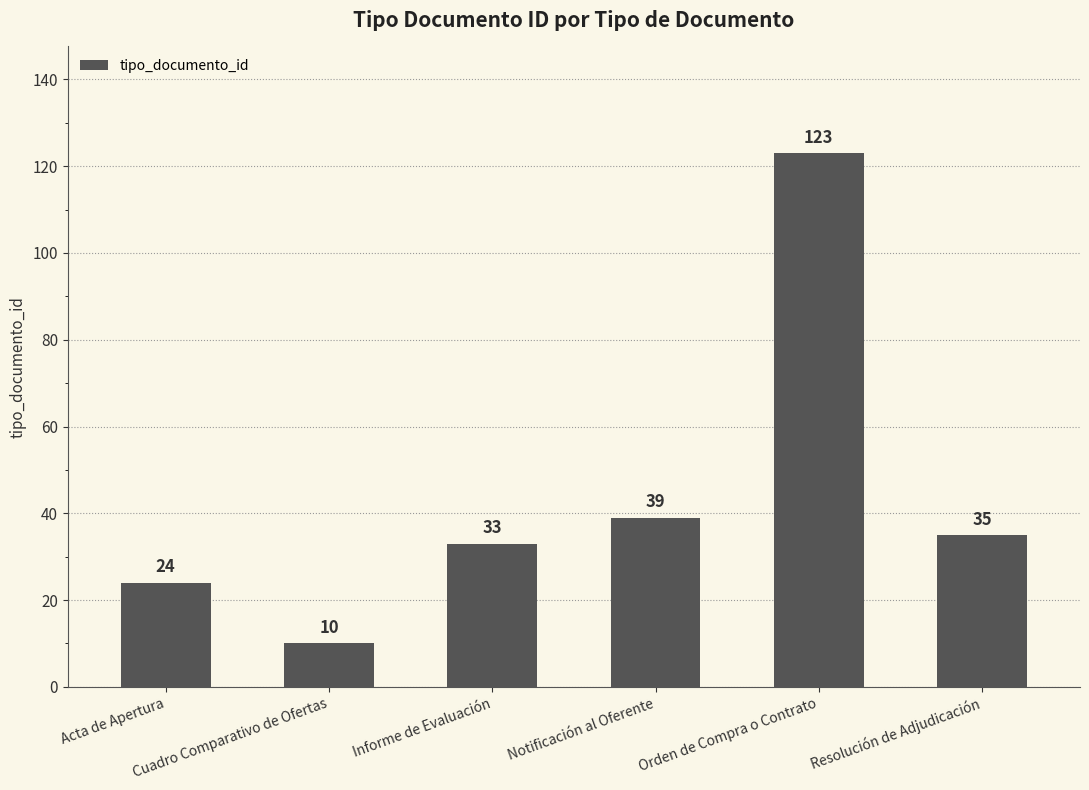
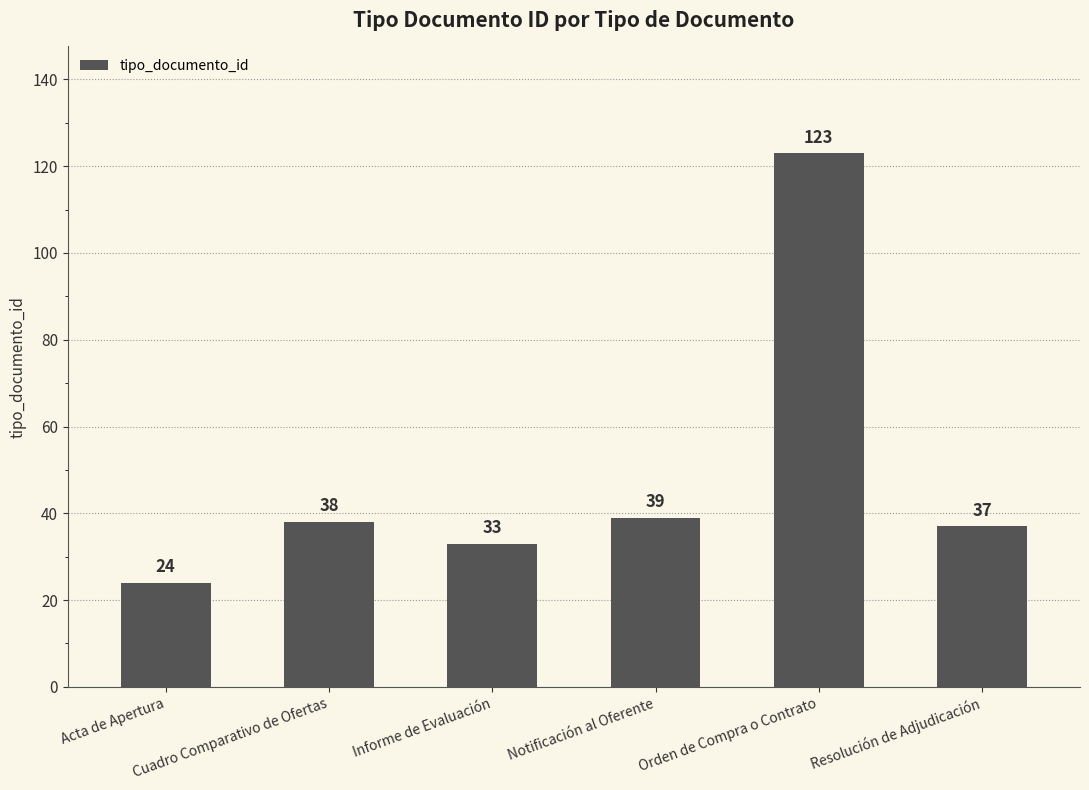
Cuadro Comparativo de Ofertas: 10 -> 38
Resolución de Adjudicación: 35 -> 37
